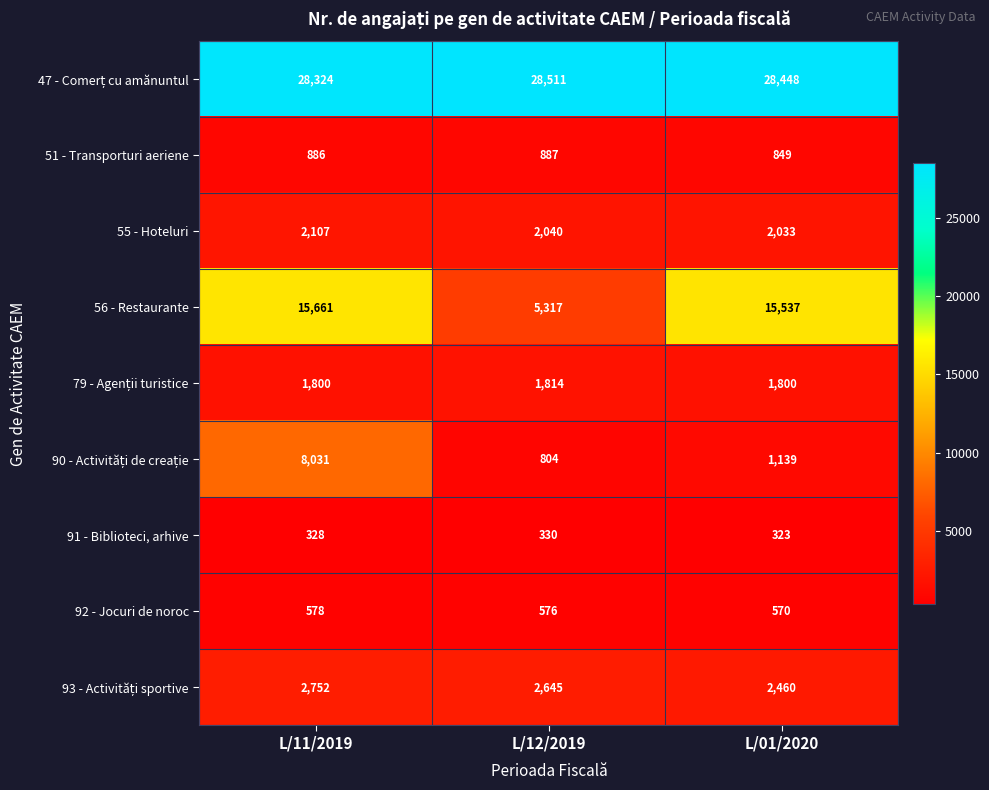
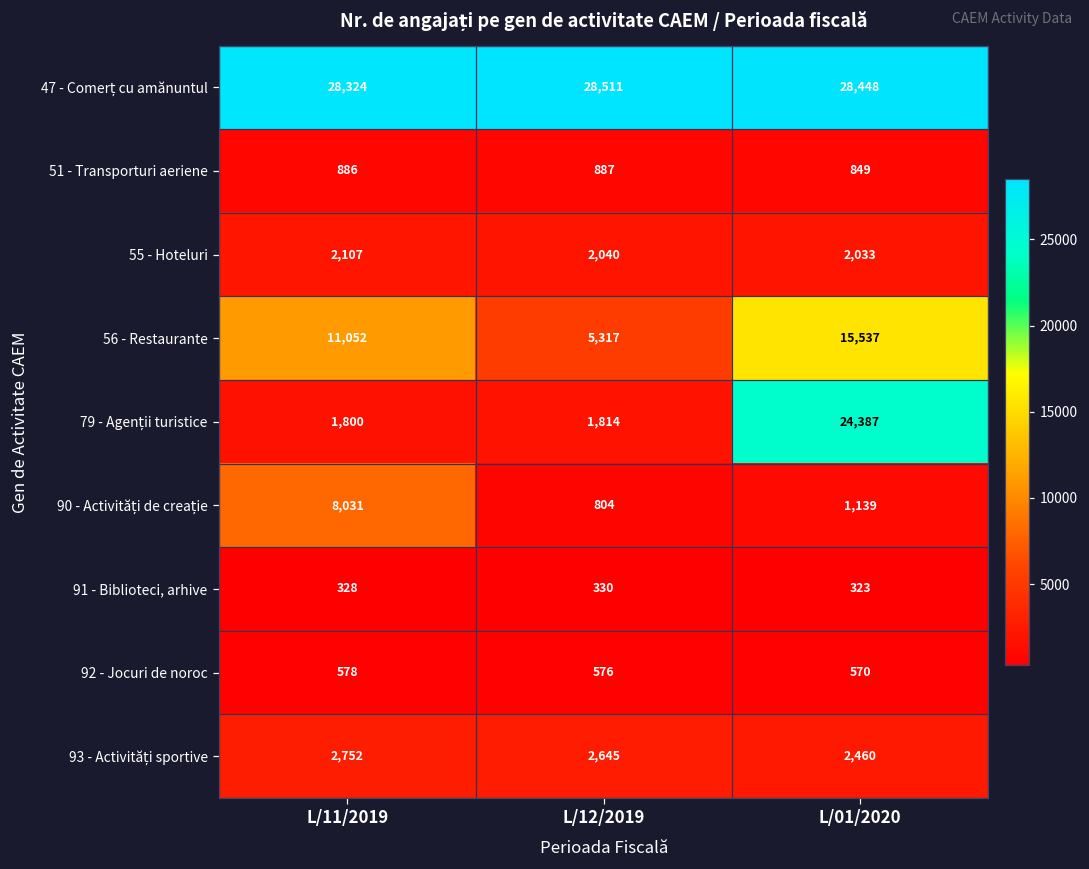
56 - Restaurante, L/11/2019: 15,661 -> 11,052
79 - Agenții turistice, L/01/2020: 1,800 -> 24,387
